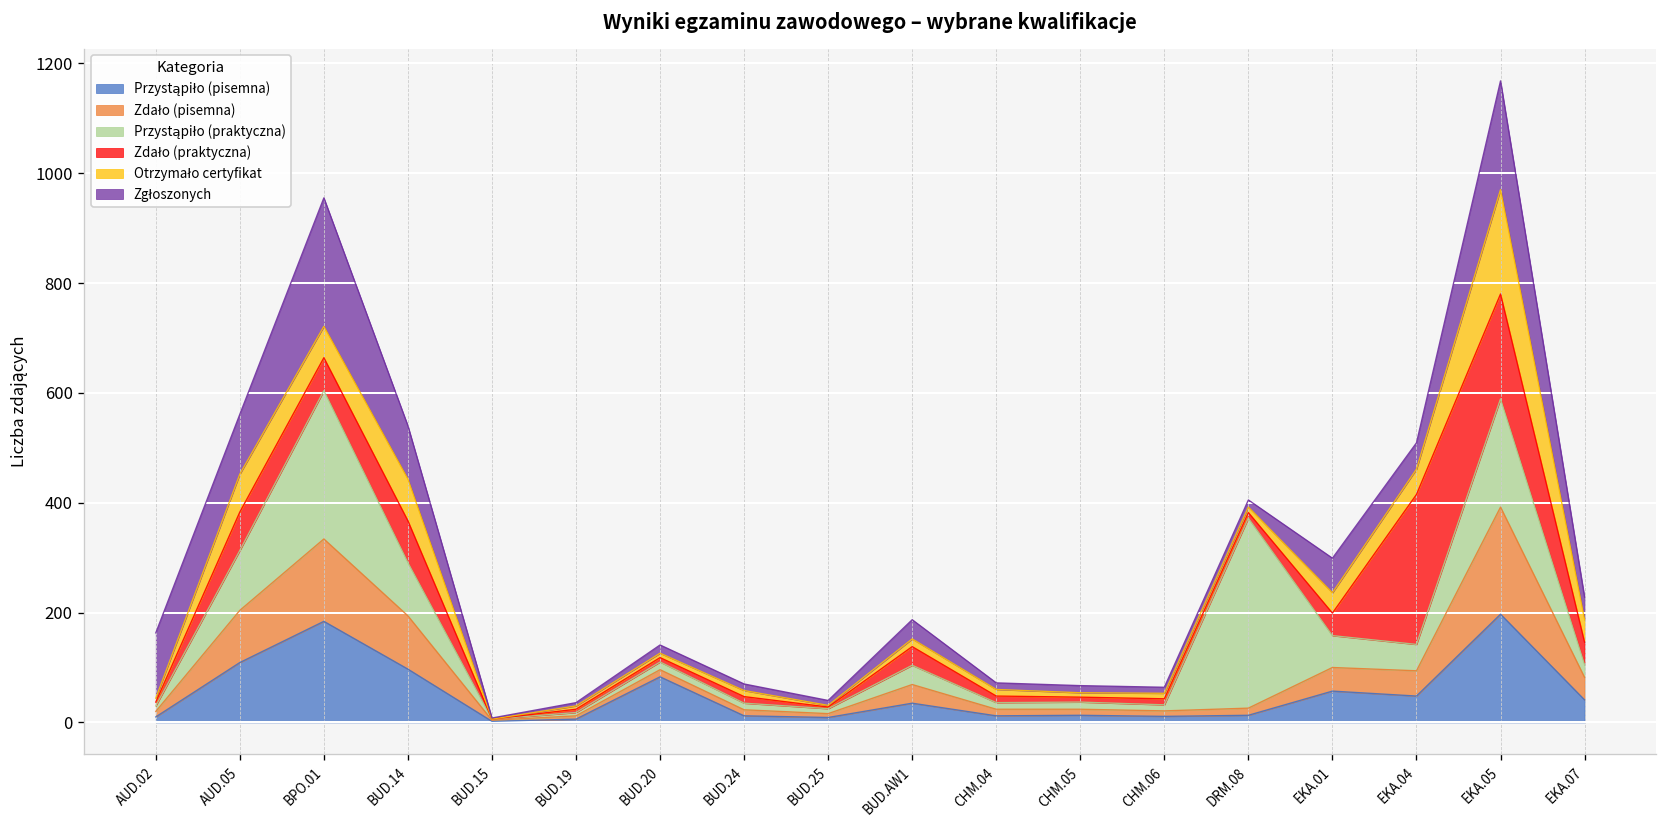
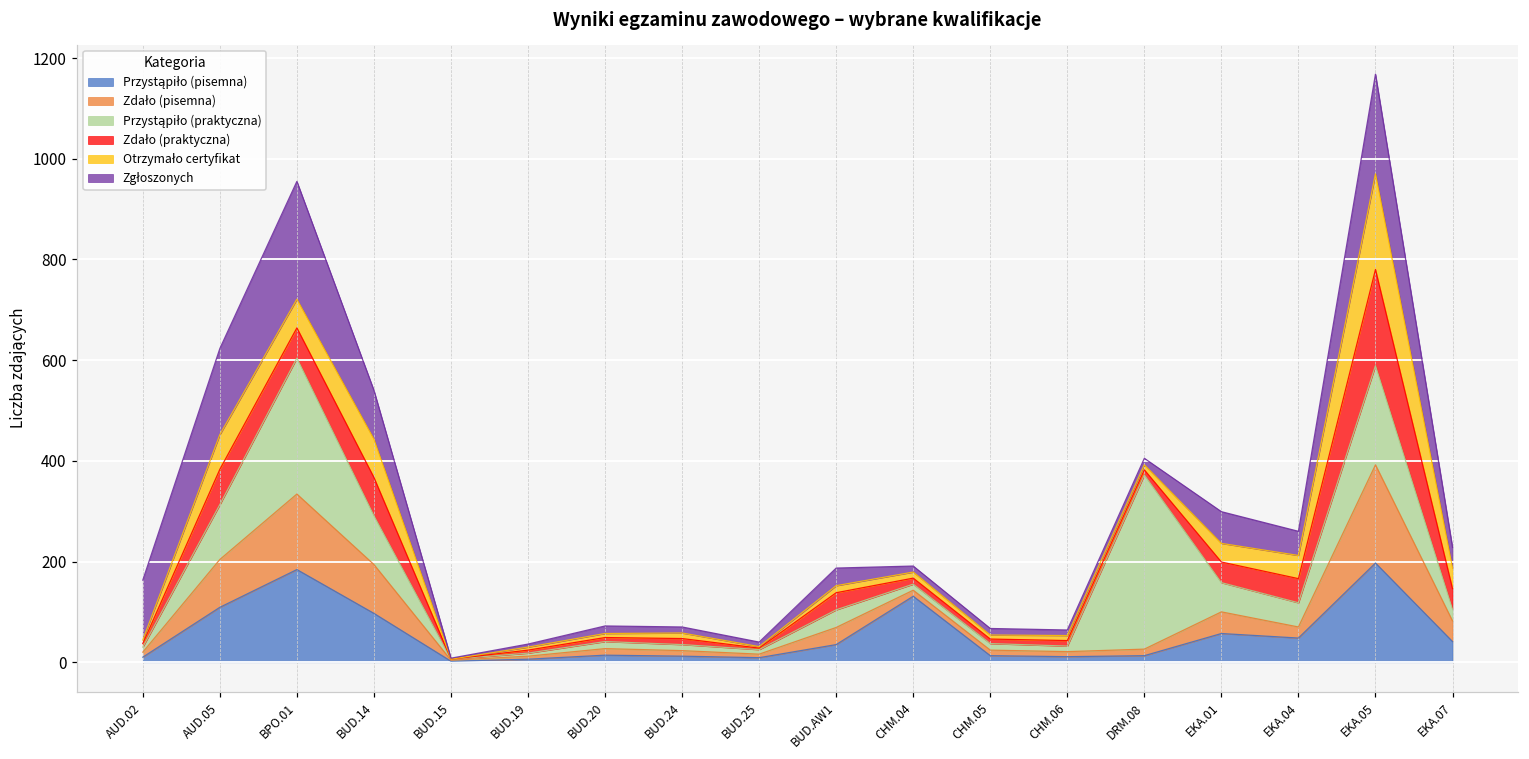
Zgłoszonych, AUD.05: 110 -> 170
Przystąpiło (pisemna), BUD.20: 80 -> 10
Przystąpiło (pisemna), CHM.04: 10 -> 130
Zdało (pisemna), EKA.04: 50 -> 20
Zdało (praktyczna), EKA.04: 270 -> 50
